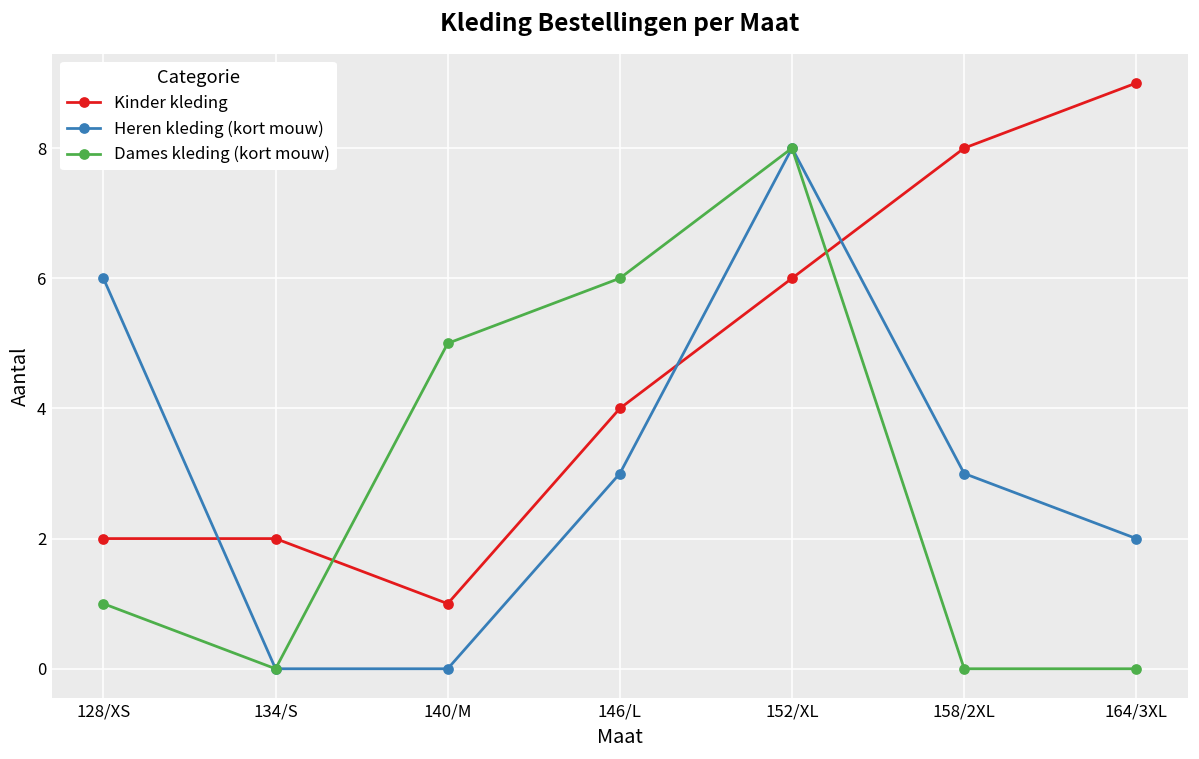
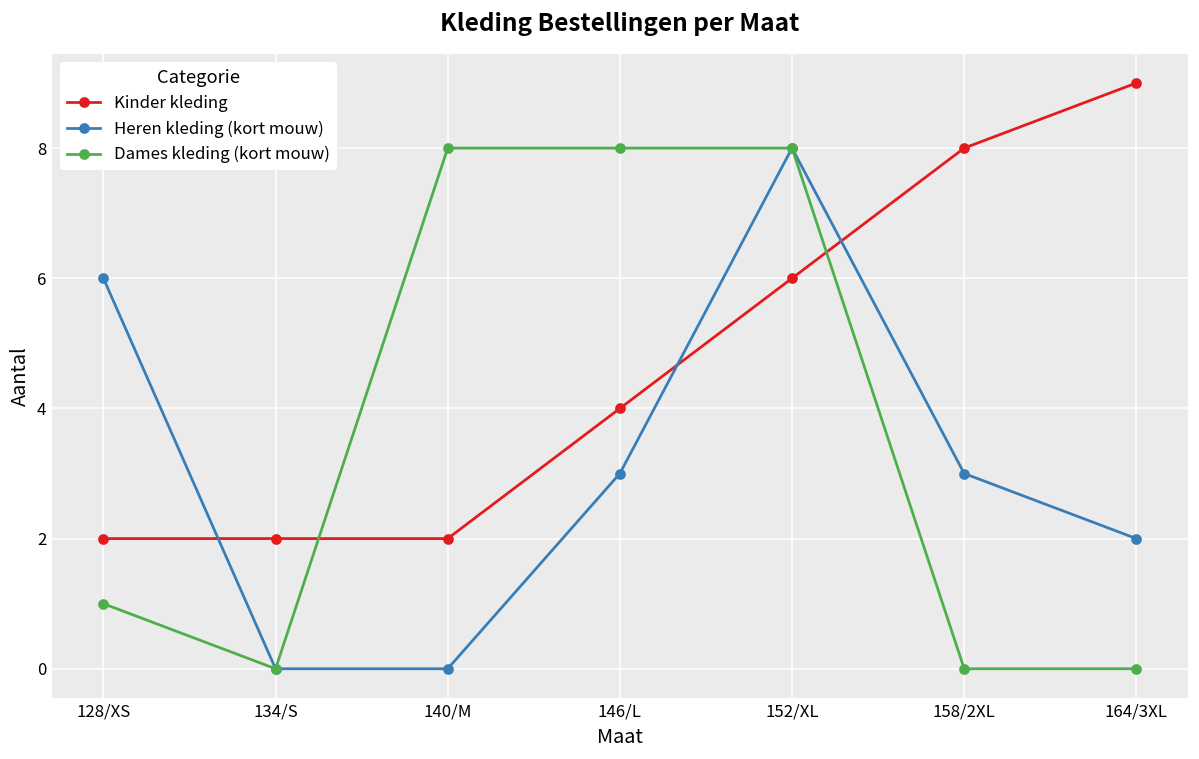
Kinder kleding, 140/M: 1 -> 2
Dames kleding (kort mouw), 140/M: 5 -> 8
Dames kleding (kort mouw), 146/L: 6 -> 8
